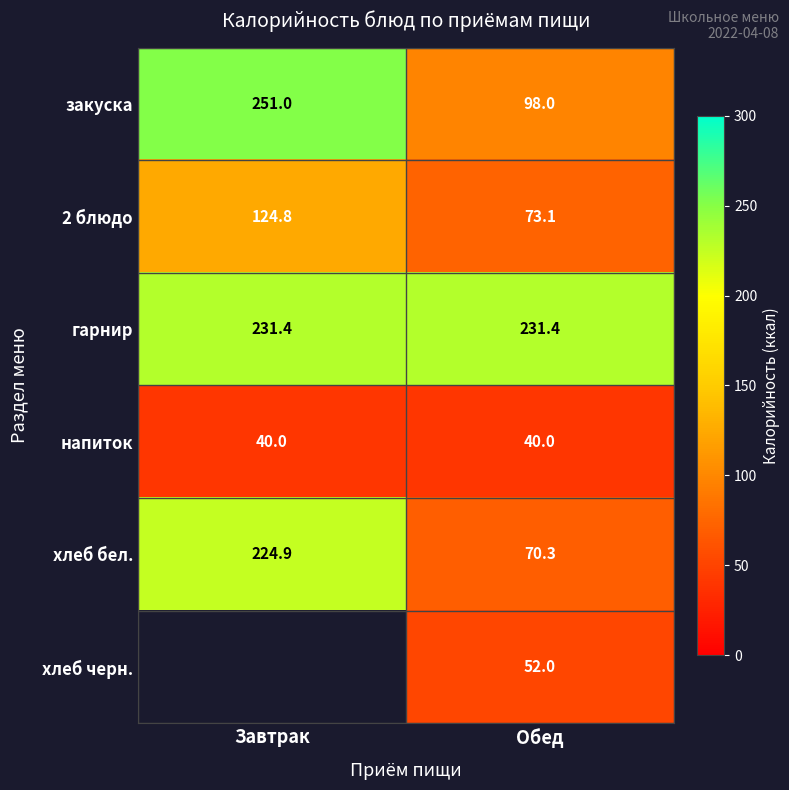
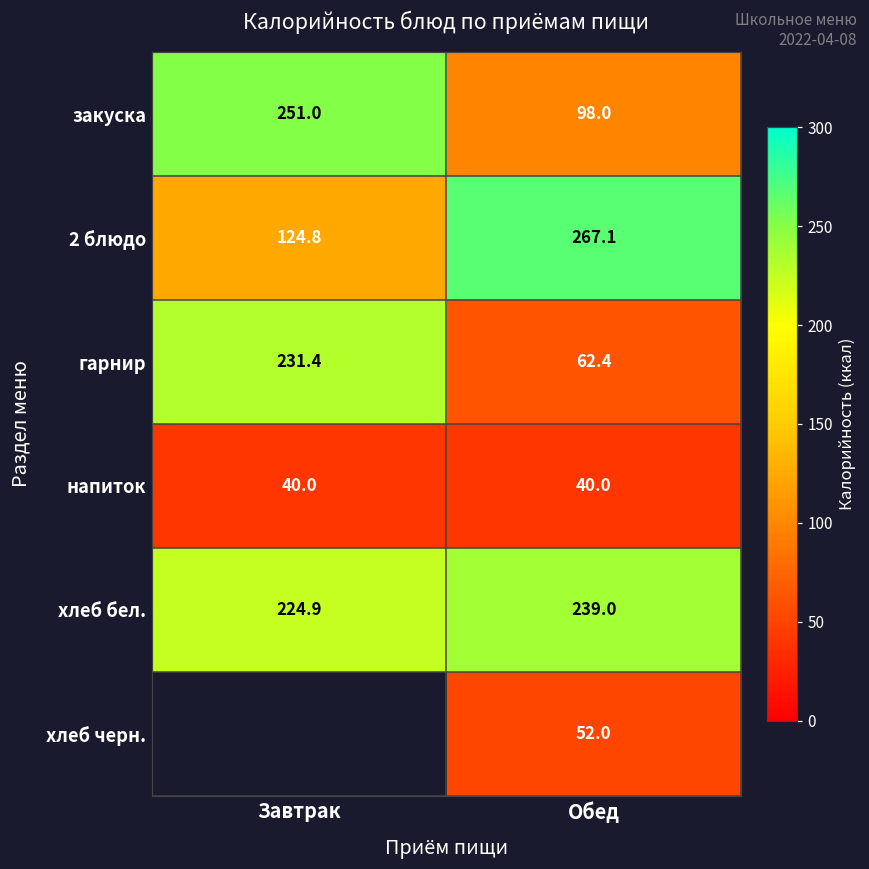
2 блюдо, Обед: 73.1 -> 267.1
гарнир, Обед: 231.4 -> 62.4
хлеб бел., Обед: 70.3 -> 239.0
